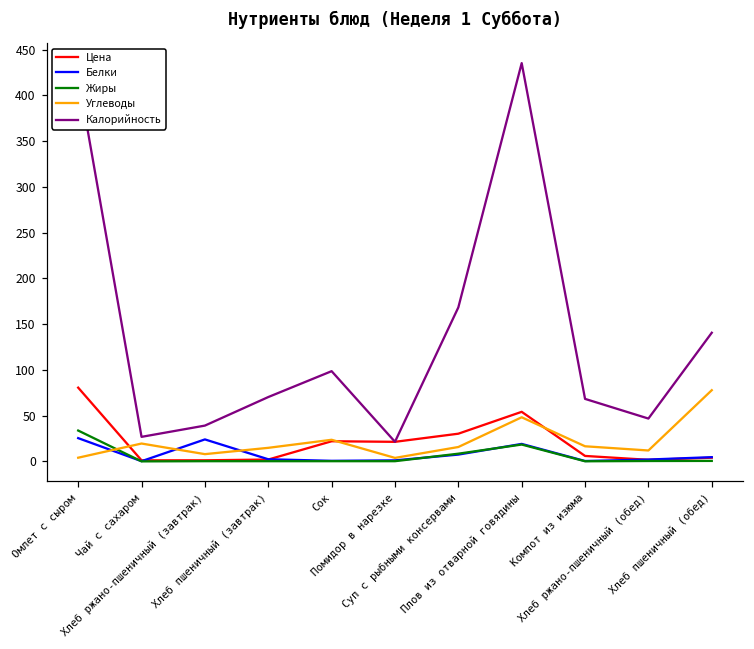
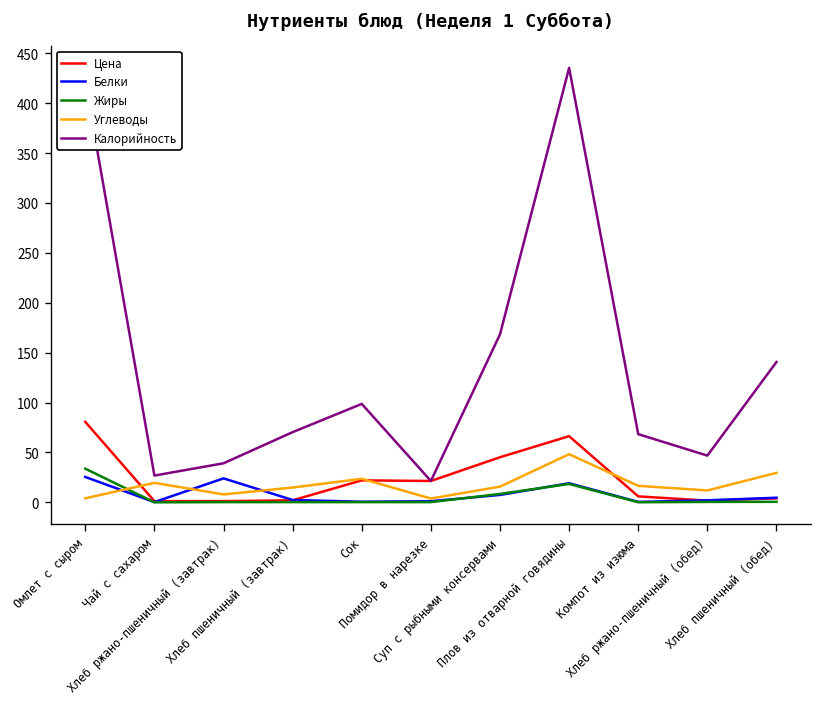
Цена, Суп с рыбными консервами: 30 -> 50
Цена, Плов из отварной говядины: 50 -> 70
Углеводы, Хлеб пшеничный (обед): 80 -> 30
